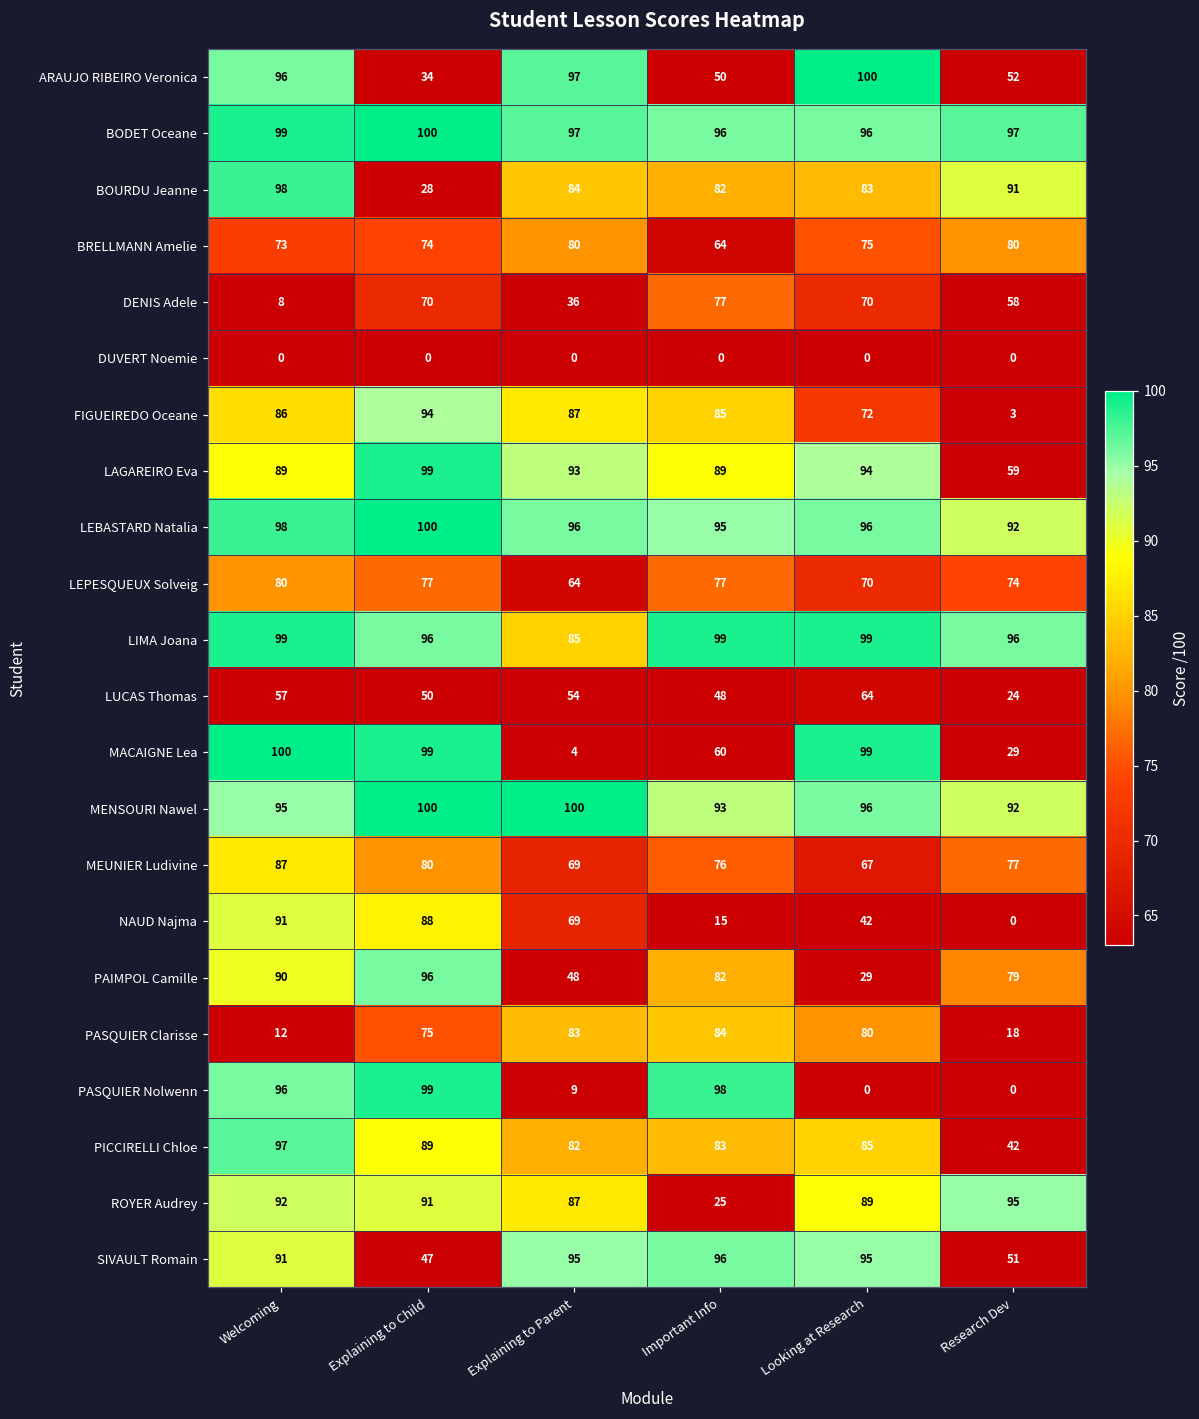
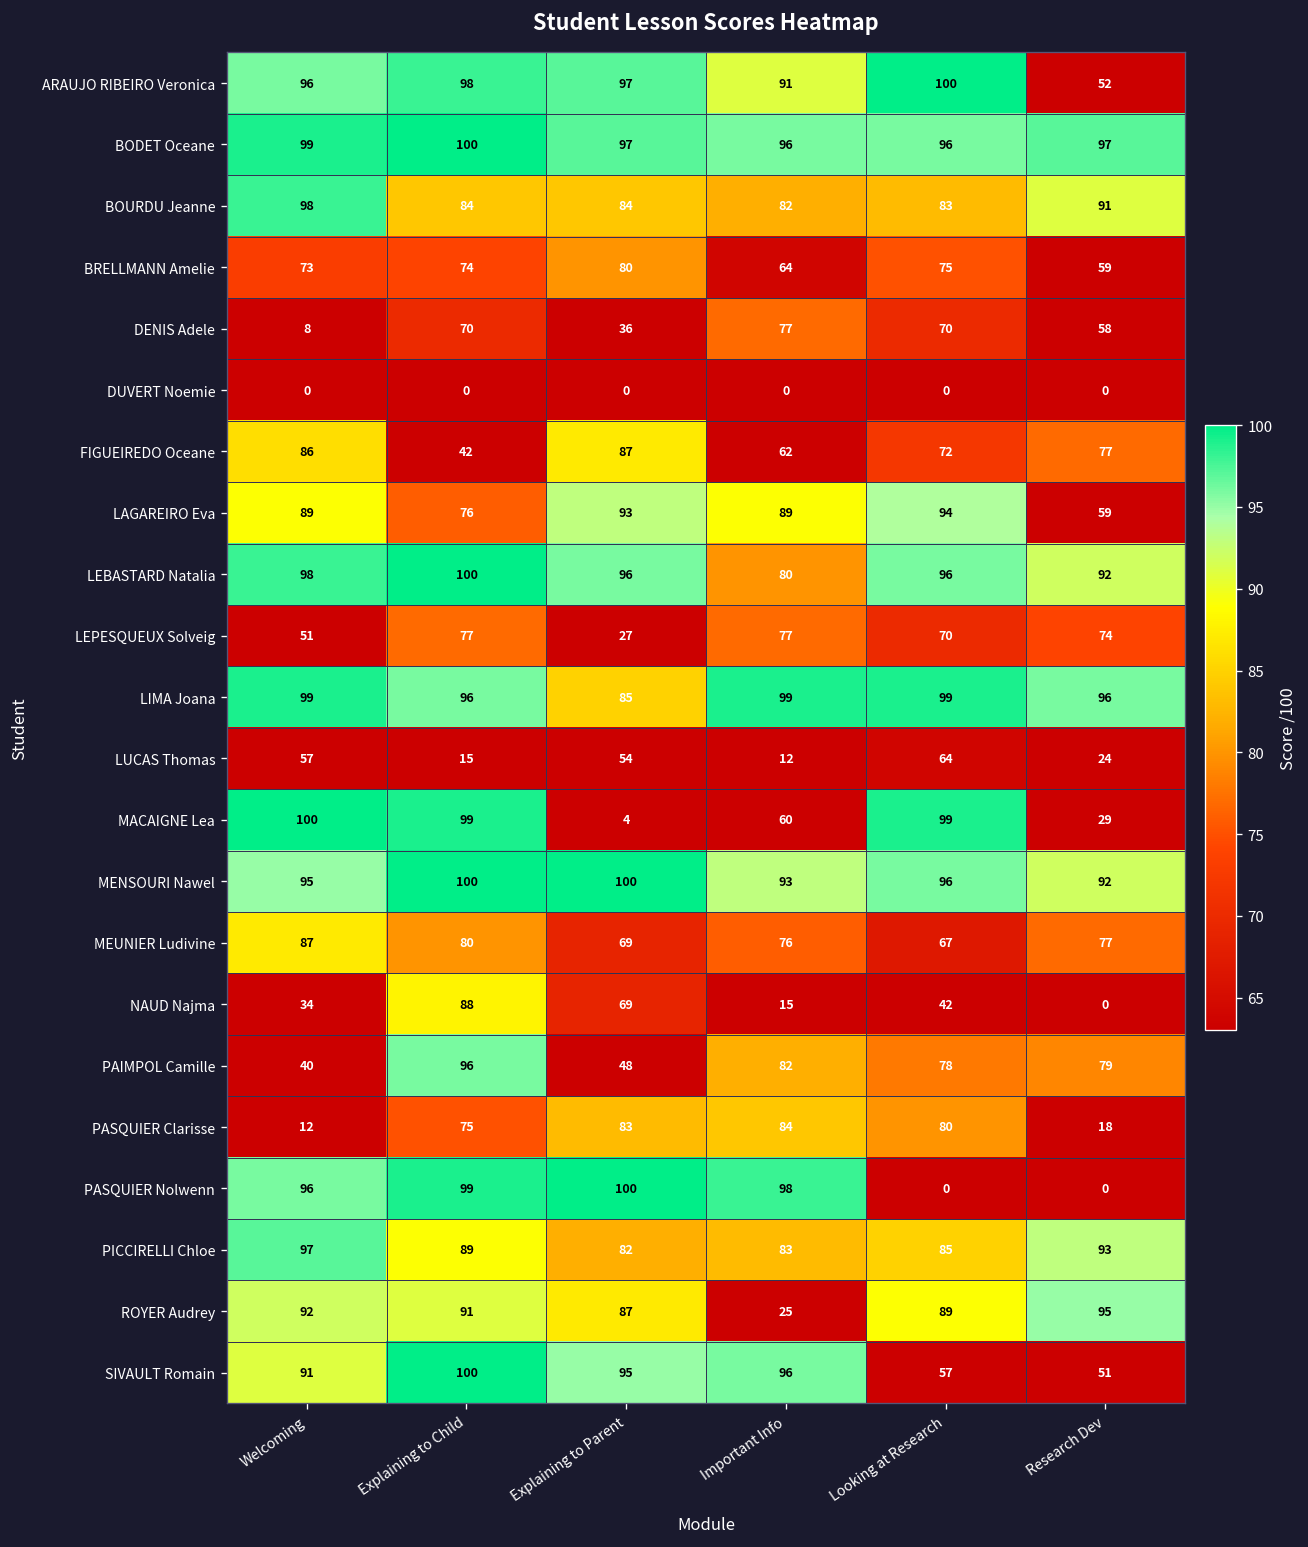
ARAUJO RIBEIRO Veronica, Explaining to Child: 34 -> 98
ARAUJO RIBEIRO Veronica, Important Info: 50 -> 91
BOURDU Jeanne, Explaining to Child: 28 -> 84
BRELLMANN Amelie, Research Dev: 80 -> 59
FIGUEIREDO Oceane, Explaining to Child: 94 -> 42
FIGUEIREDO Oceane, Important Info: 85 -> 62
FIGUEIREDO Oceane, Research Dev: 3 -> 77
LAGAREIRO Eva, Explaining to Child: 99 -> 76
LEBASTARD Natalia, Important Info: 95 -> 80
LEPESQUEUX Solveig, Welcoming: 80 -> 51
LEPESQUEUX Solveig, Explaining to Parent: 64 -> 27
LUCAS Thomas, Explaining to Child: 50 -> 15
LUCAS Thomas, Important Info: 48 -> 12
NAUD Najma, Welcoming: 91 -> 34
PAIMPOL Camille, Welcoming: 90 -> 40
PAIMPOL Camille, Looking at Research: 29 -> 78
PASQUIER Nolwenn, Explaining to Parent: 9 -> 100
PICCIRELLI Chloe, Research Dev: 42 -> 93
SIVAULT Romain, Explaining to Child: 47 -> 100
SIVAULT Romain, Looking at Research: 95 -> 57
